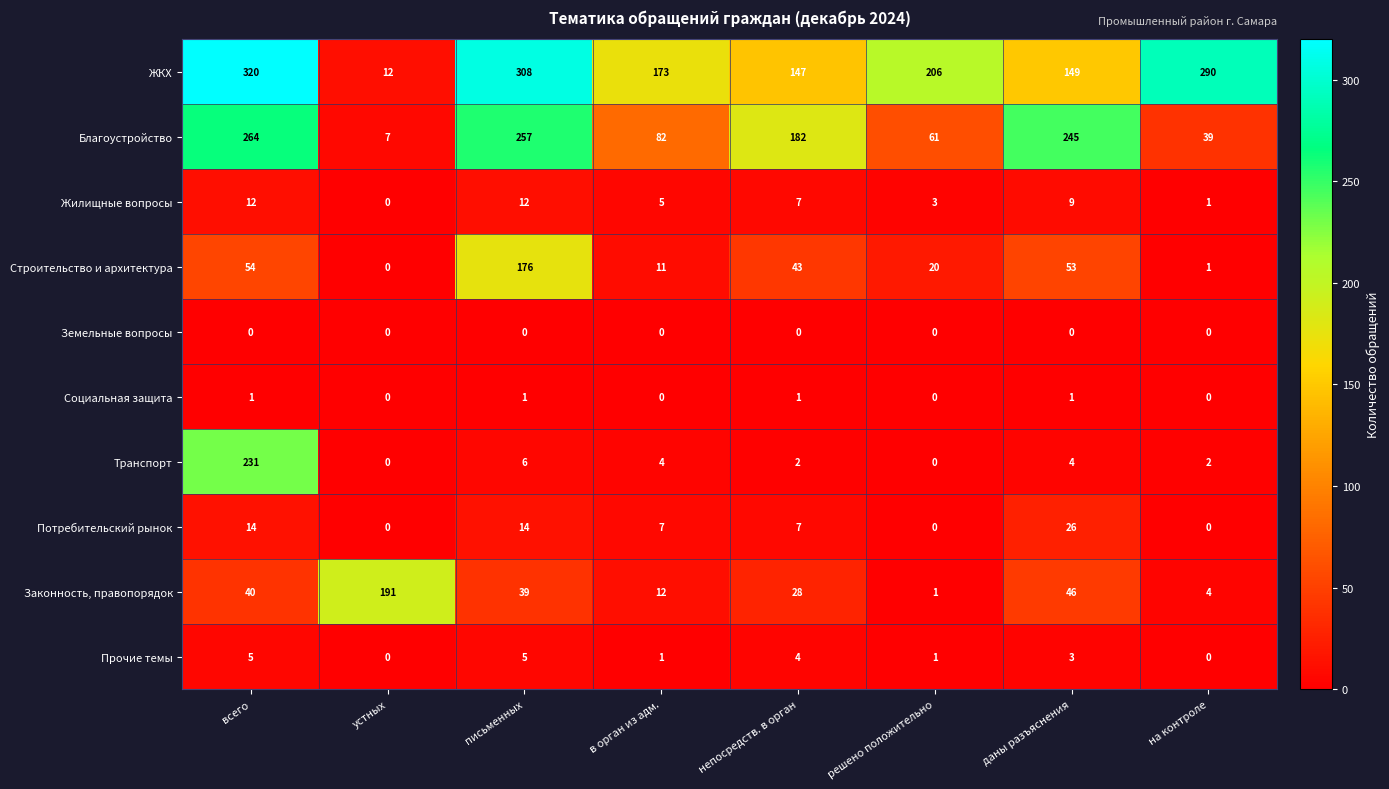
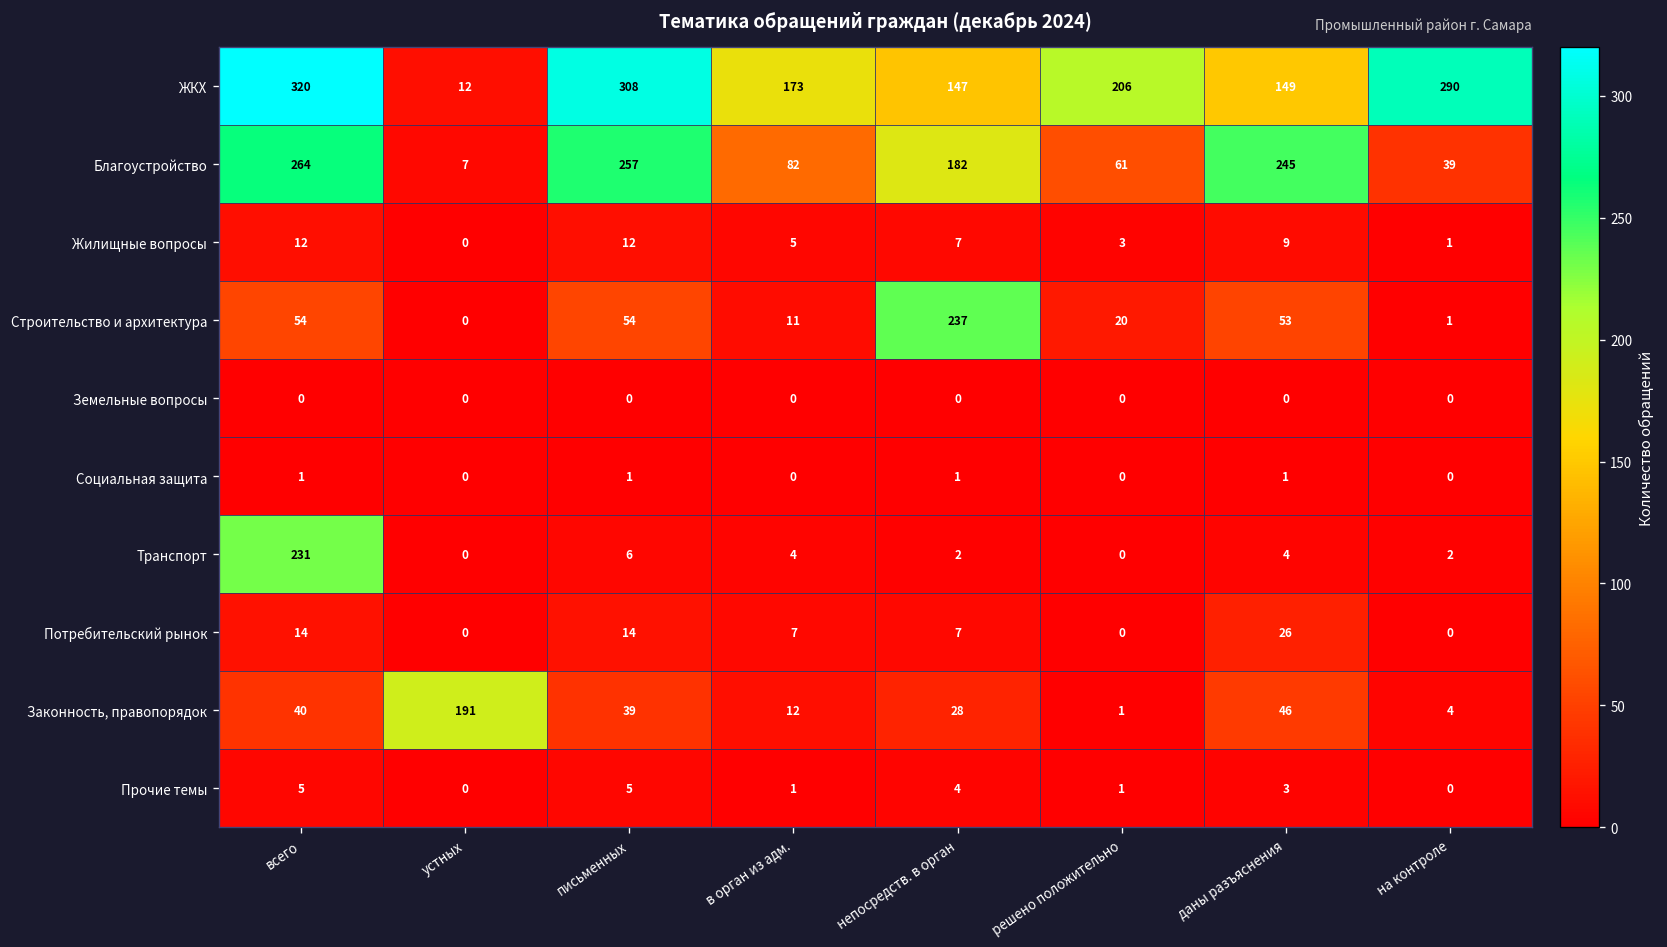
Строительство и архитектура, письменных: 176 -> 54
Строительство и архитектура, непосредств. в орган: 43 -> 237
